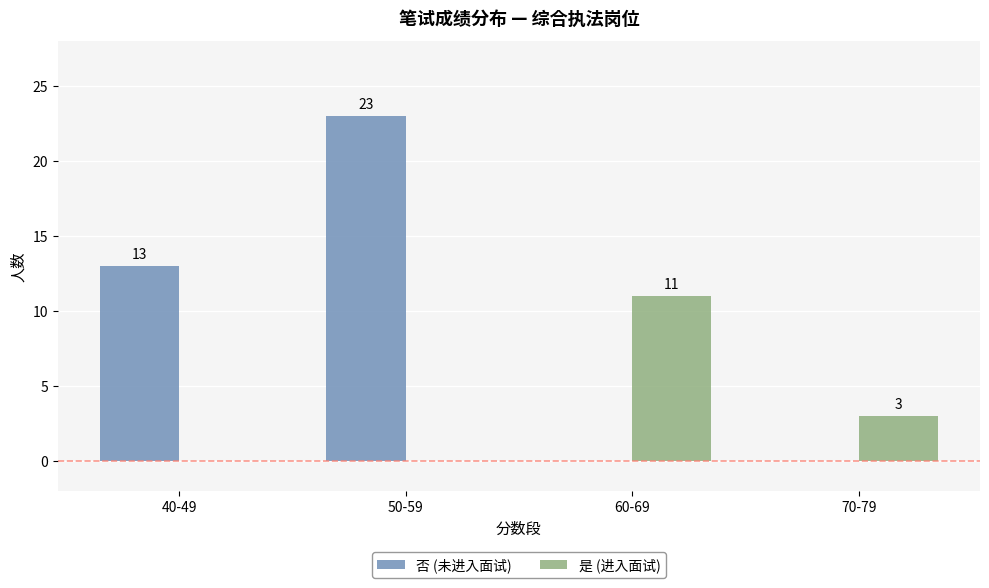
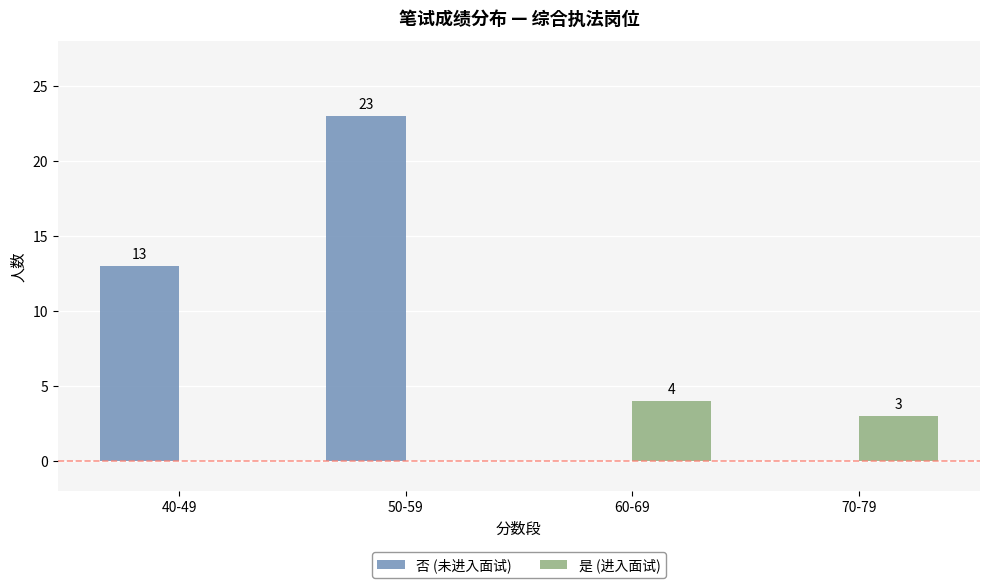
是 (进入面试), 60-69: 11 -> 4
